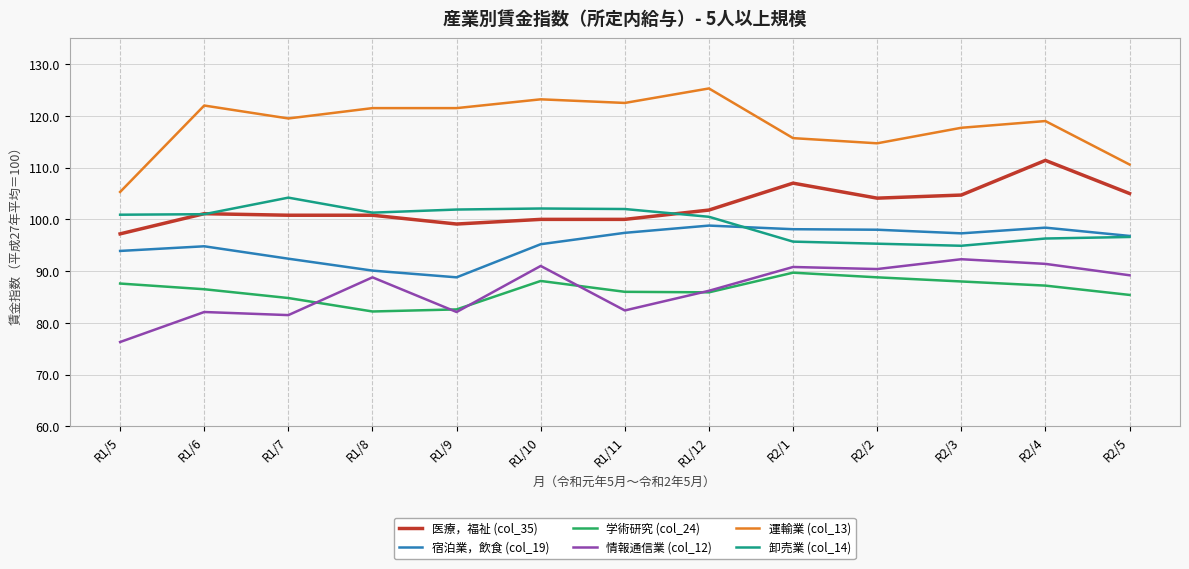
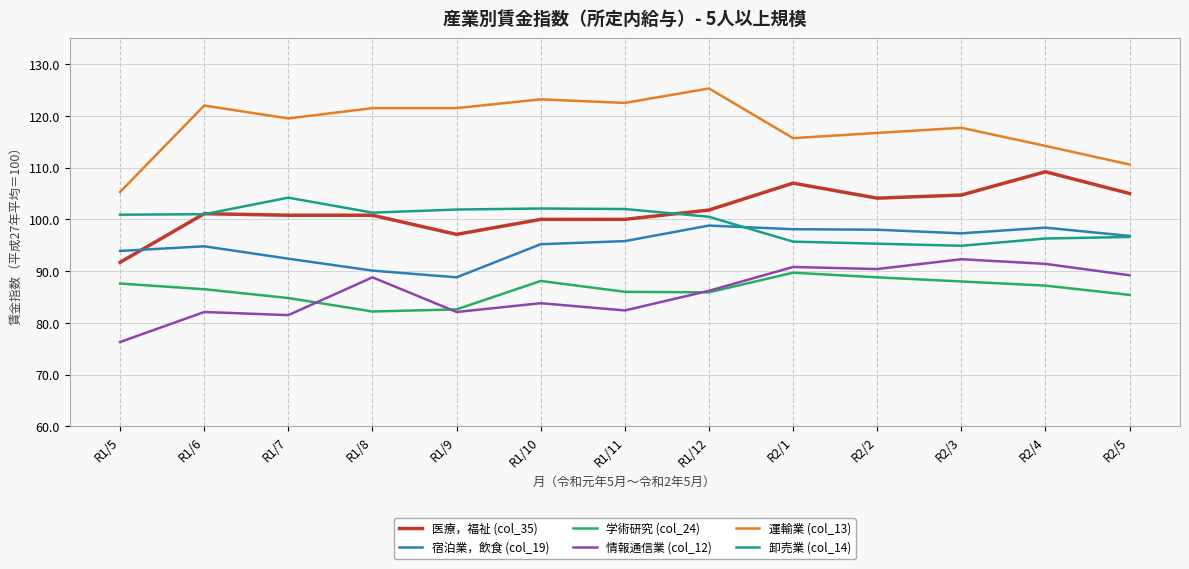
医療，福祉 (col_35), R1/5: 97 -> 92
医療，福祉 (col_35), R1/9: 99 -> 97
情報通信業 (col_12), R1/10: 91 -> 84
宿泊業，飲食 (col_19), R1/11: 97 -> 96
運輸業 (col_13), R2/2: 115 -> 117
医療，福祉 (col_35), R2/4: 111 -> 109
運輸業 (col_13), R2/4: 119 -> 114
